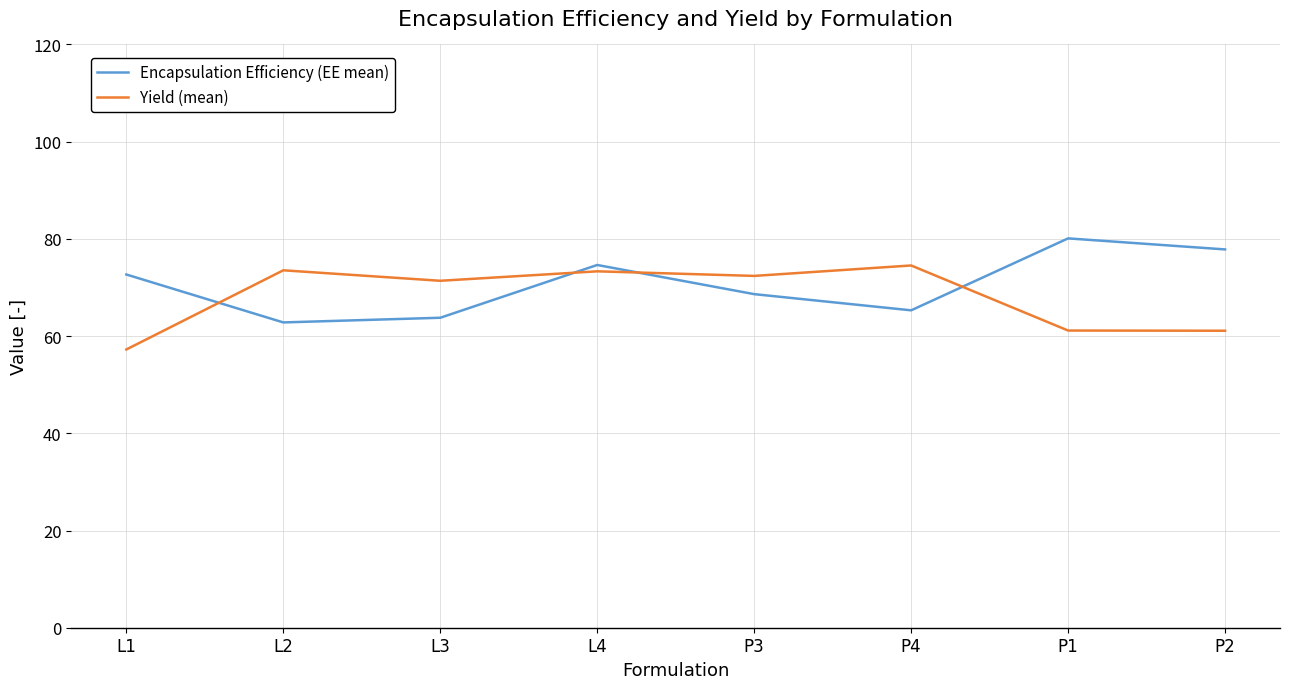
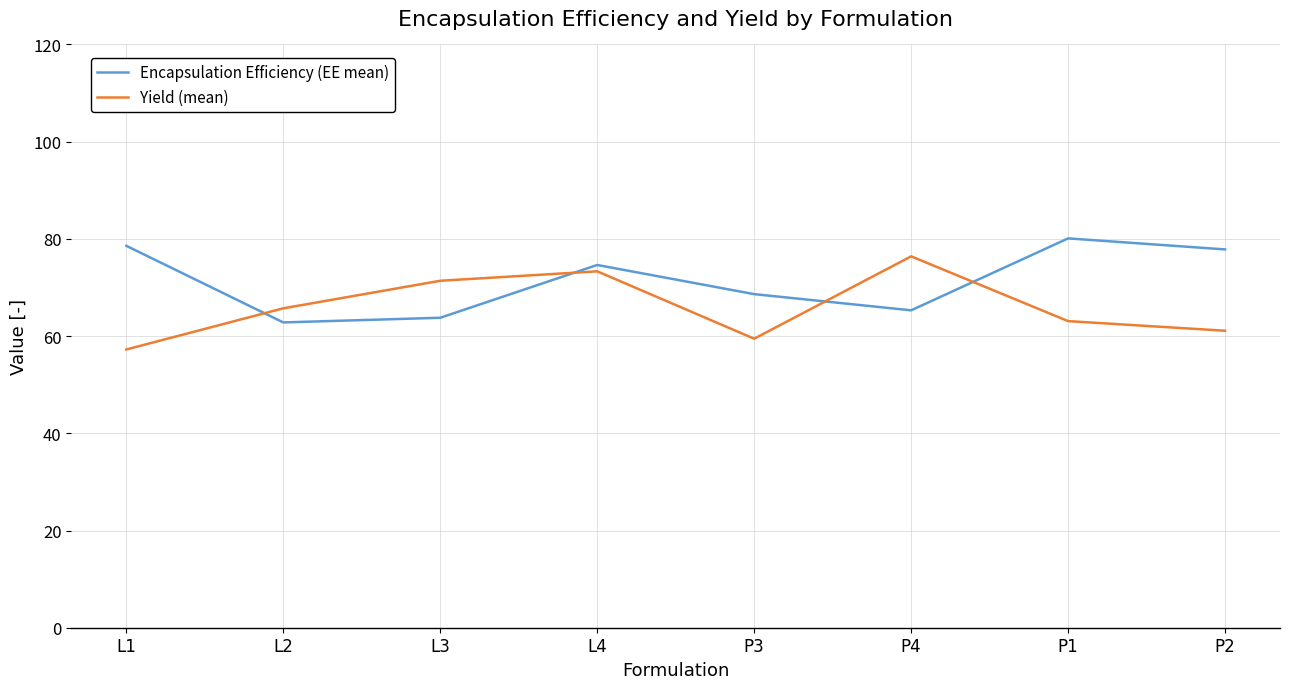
Encapsulation Efficiency (EE mean), L1: 73 -> 79
Yield (mean), L2: 74 -> 66
Yield (mean), P3: 72 -> 59
Yield (mean), P4: 75 -> 76
Yield (mean), P1: 61 -> 63
